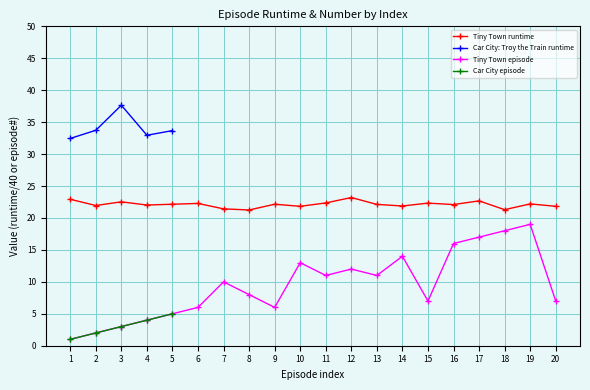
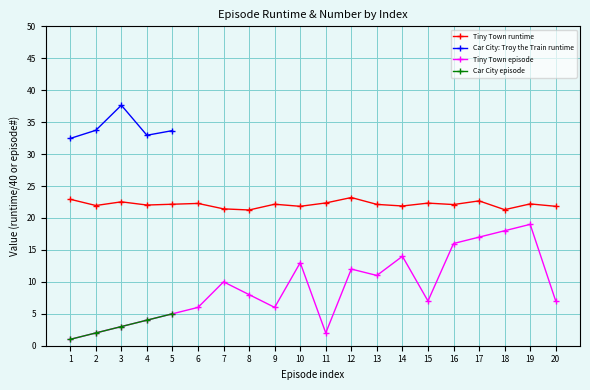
Tiny Town episode, 11: 11 -> 2
